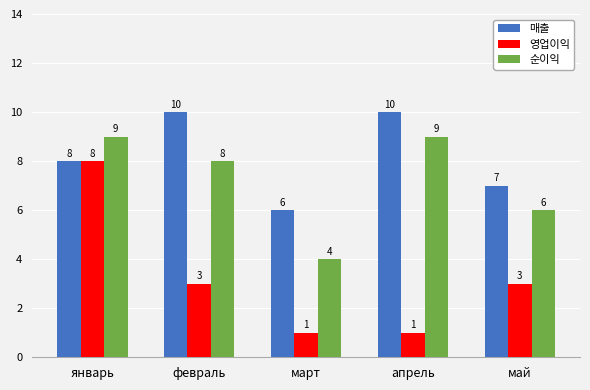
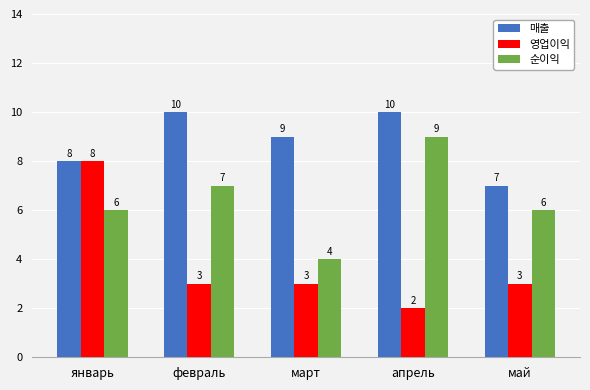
순이익, январь: 9 -> 6
순이익, февраль: 8 -> 7
매출, март: 6 -> 9
영업이익, март: 1 -> 3
영업이익, апрель: 1 -> 2
